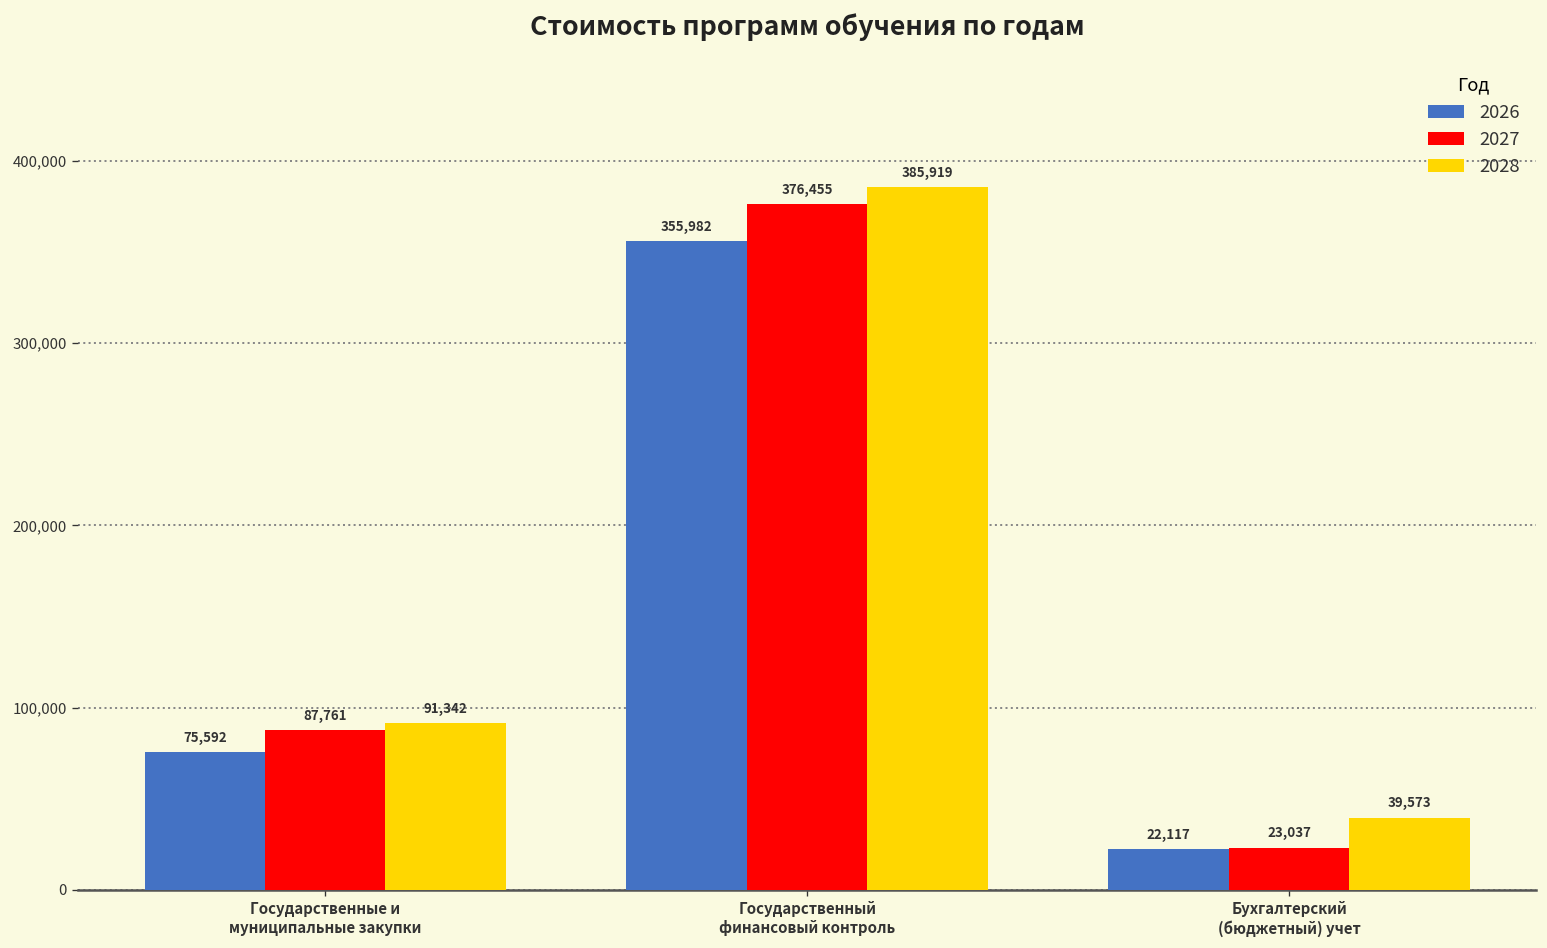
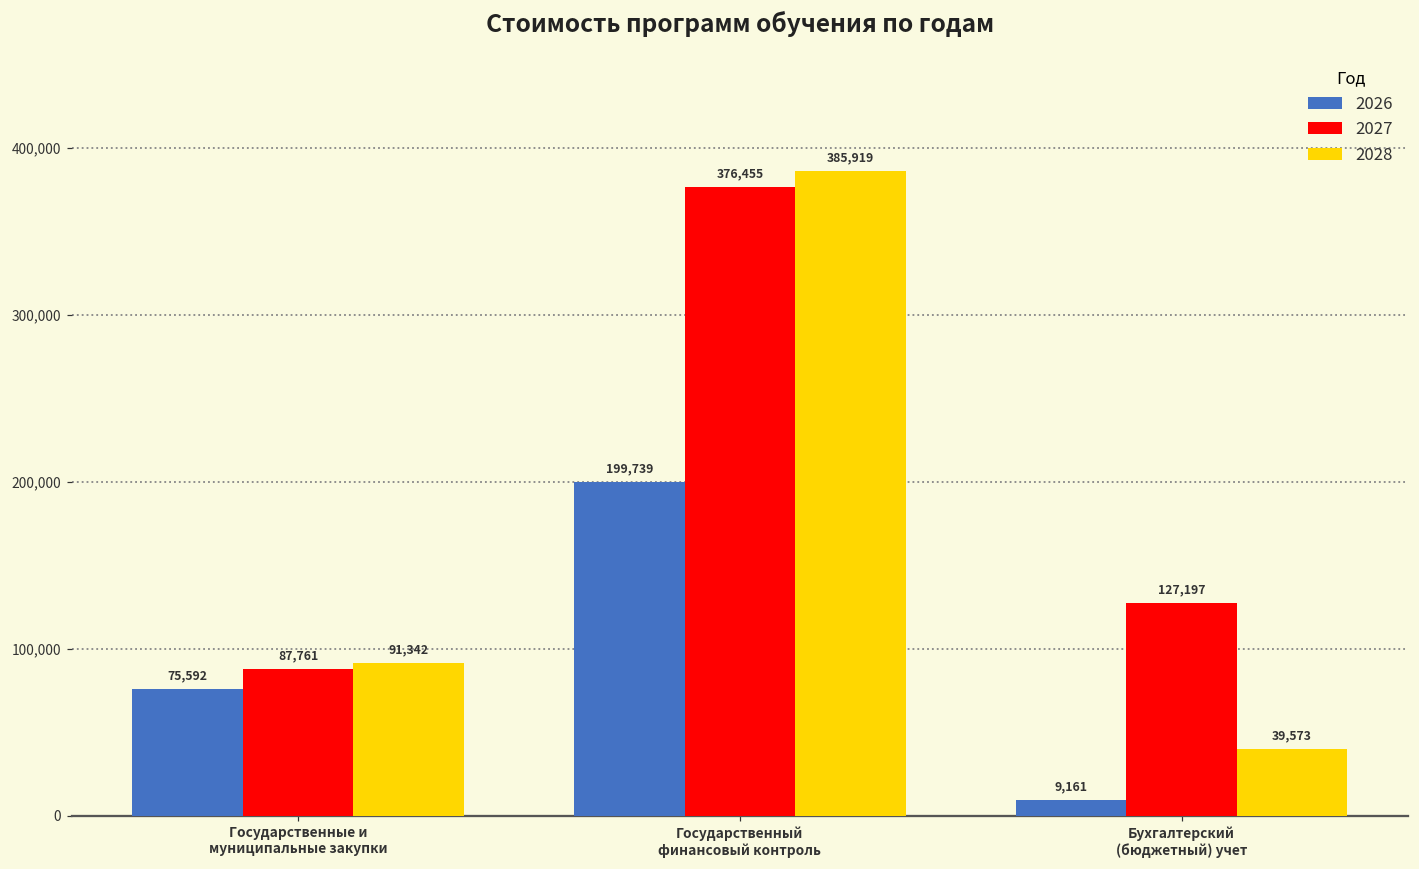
2026, Государственный финансовый контроль: 355,982 -> 199,739
2026, Бухгалтерский (бюджетный) учет: 22,117 -> 9,161
2027, Бухгалтерский (бюджетный) учет: 23,037 -> 127,197
